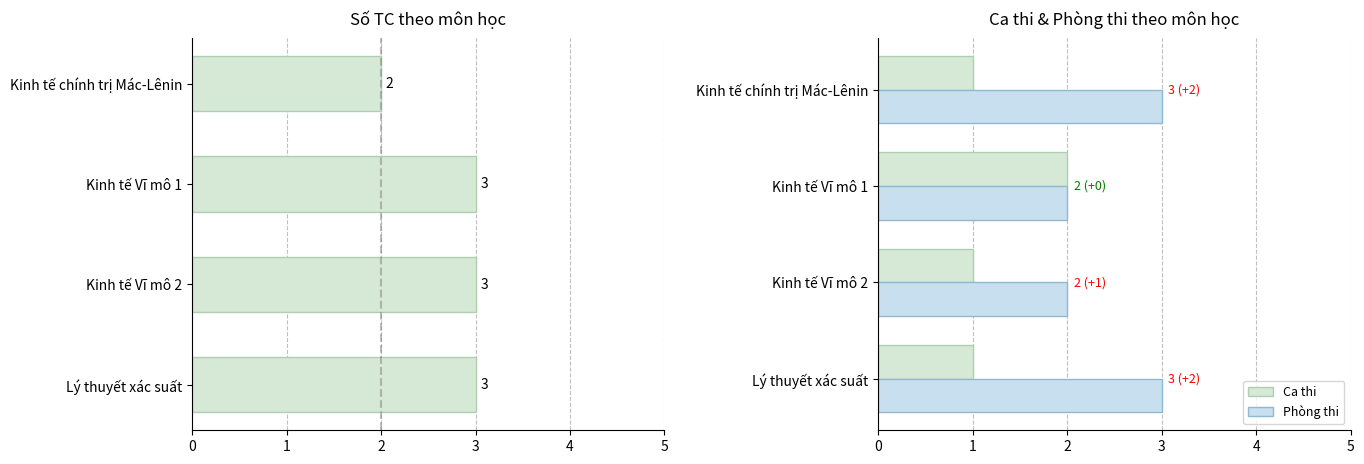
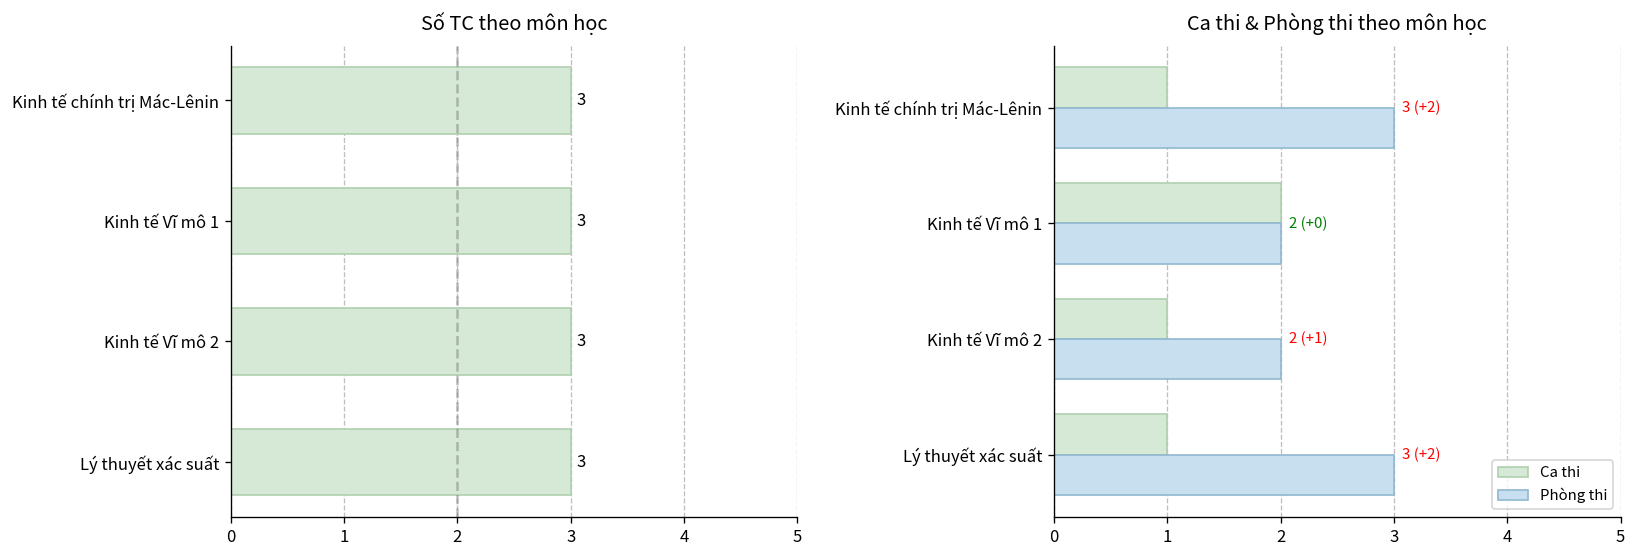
Số TC theo môn học, Kinh tế chính trị Mác-Lênin: 2 -> 3
